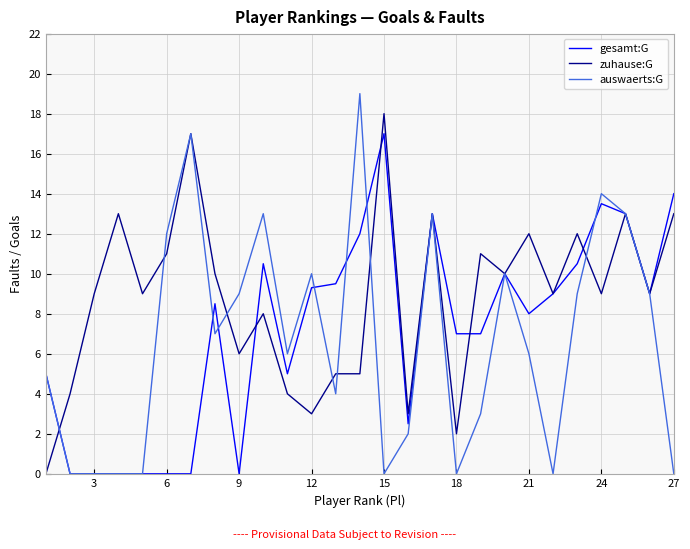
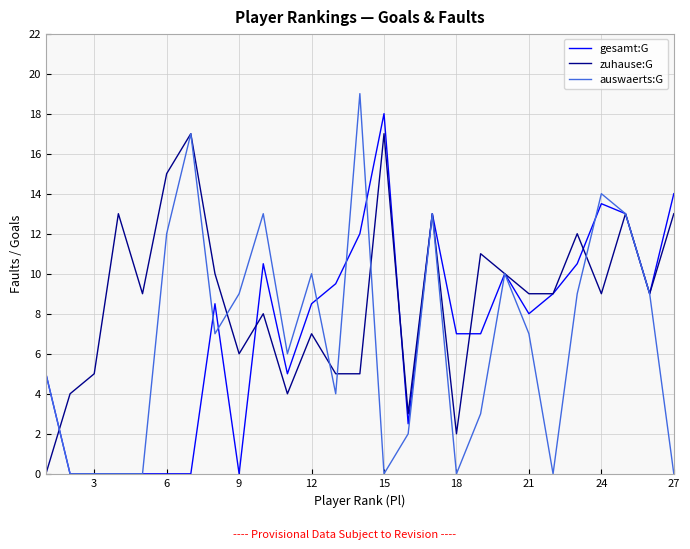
zuhause:G, 3: 9 -> 5
zuhause:G, 6: 11 -> 15
gesamt:G, 12: 9.3 -> 8.5
zuhause:G, 12: 3 -> 7
gesamt:G, 15: 17 -> 18
zuhause:G, 15: 18 -> 17
zuhause:G, 21: 12 -> 9
auswaerts:G, 21: 6 -> 7
